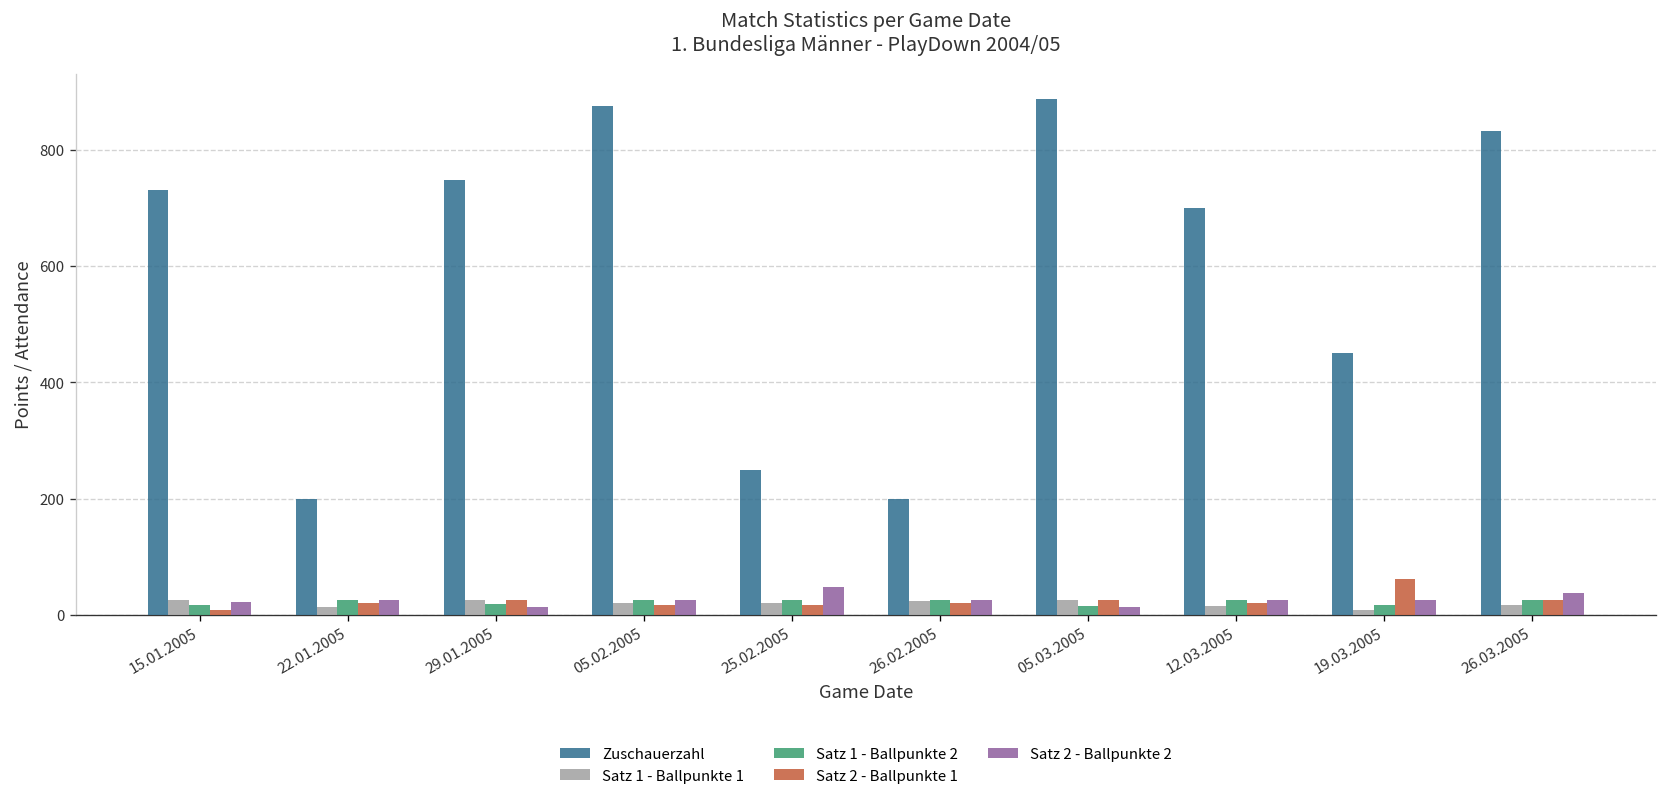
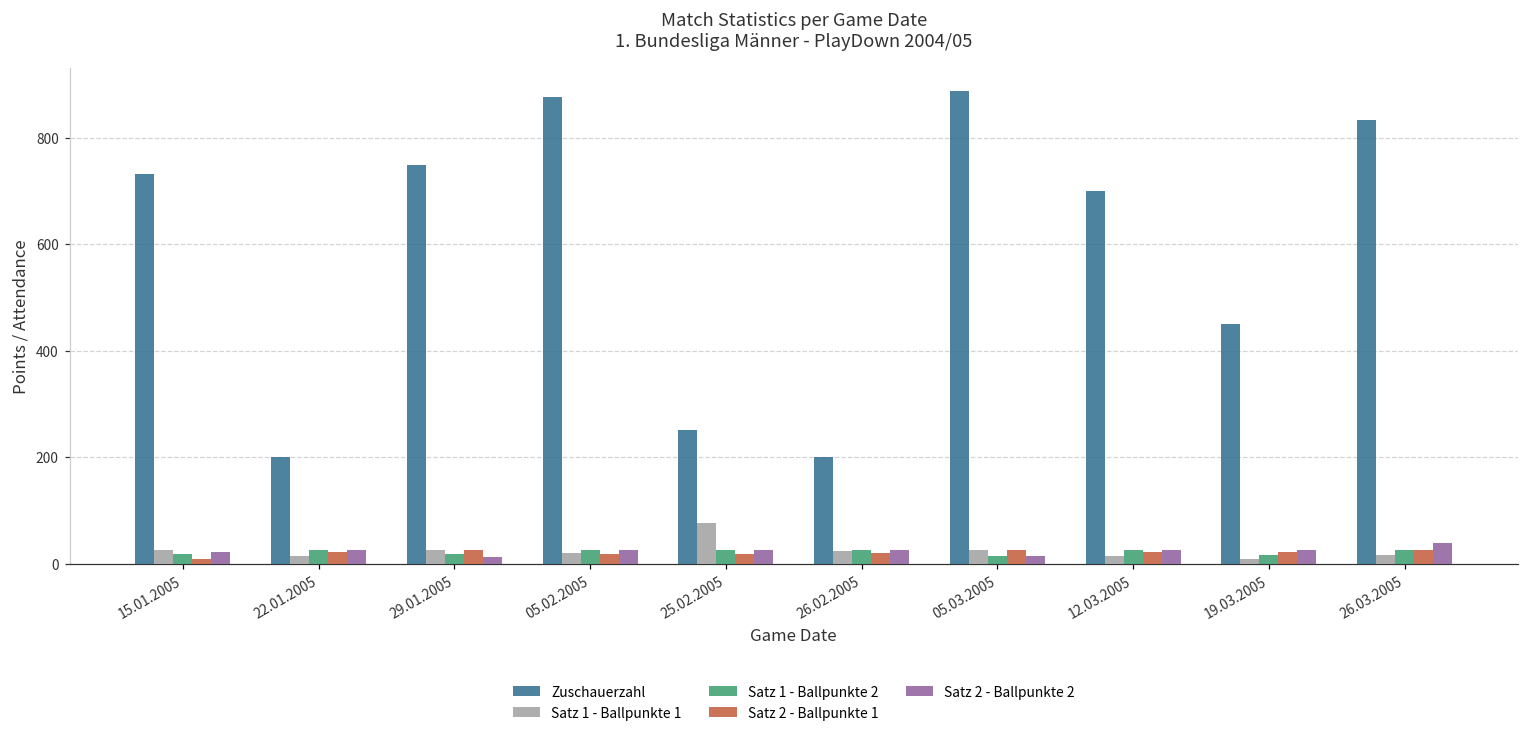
Satz 1 - Ballpunkte 1, 25.02.2005: 20 -> 80
Satz 2 - Ballpunkte 2, 25.02.2005: 50 -> 30
Satz 2 - Ballpunkte 1, 19.03.2005: 60 -> 20
